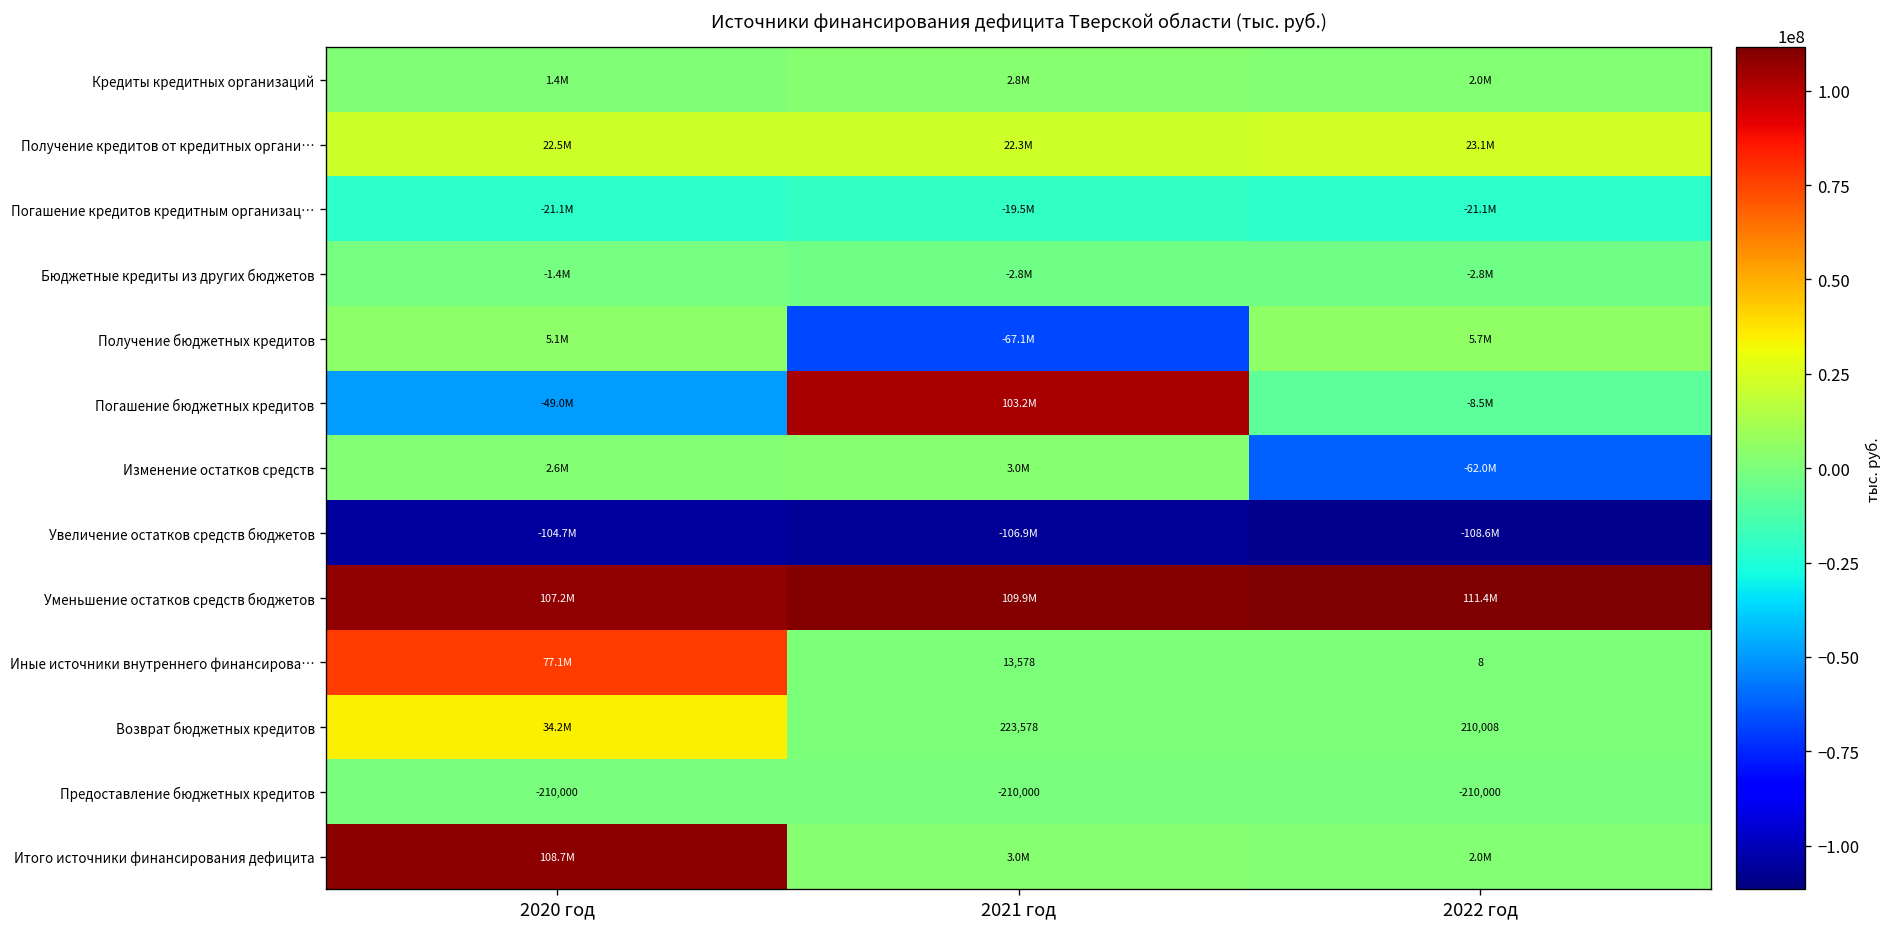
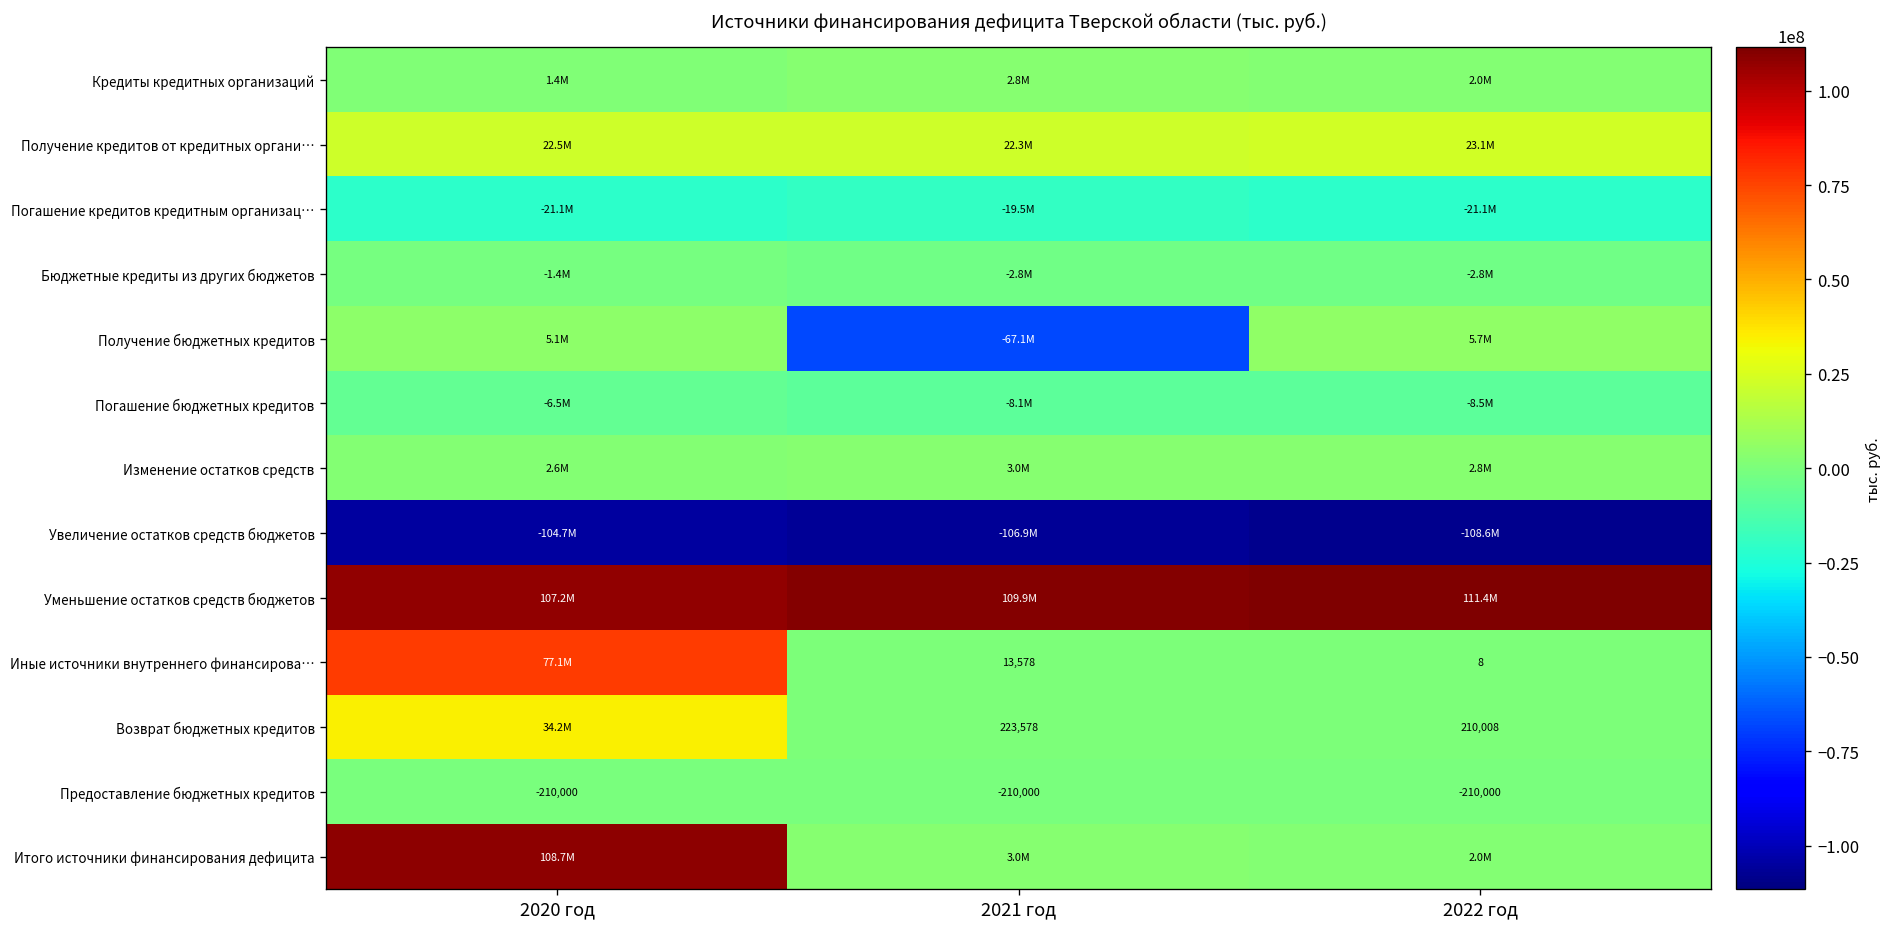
Погашение бюджетных кредитов, 2020 год: -49.0M -> -6.5M
Погашение бюджетных кредитов, 2021 год: 103.2M -> -8.1M
Изменение остатков средств, 2022 год: -62.0M -> 2.8M
